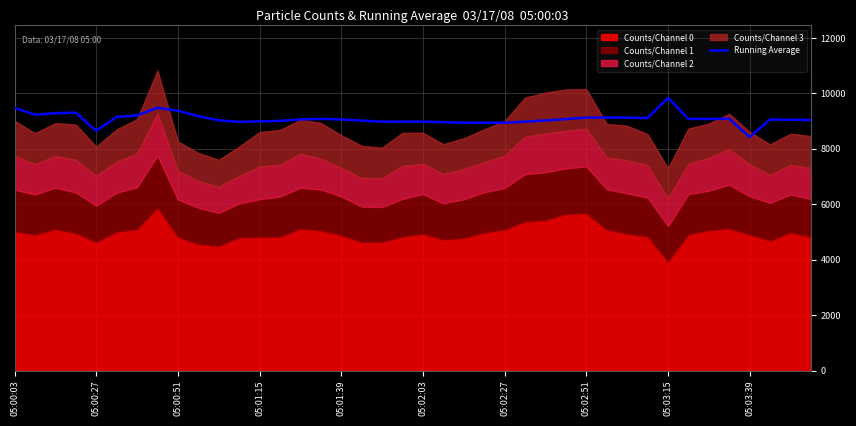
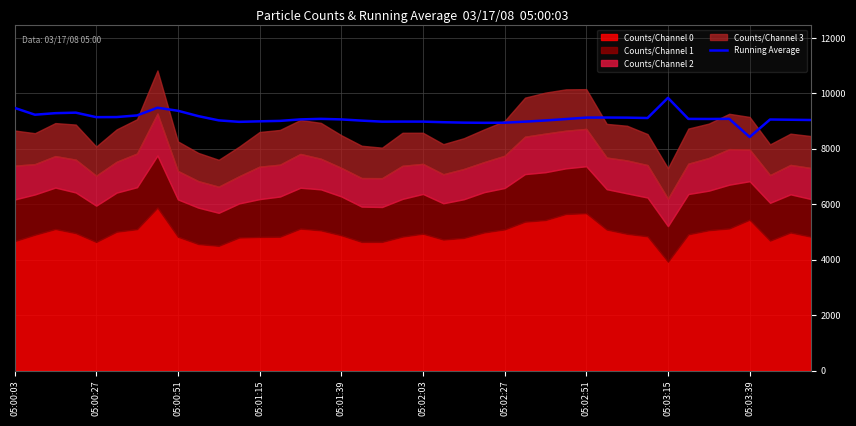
Counts/Channel 0, 05:00:03: 5000 -> 4700
Running Average, 05:00:27: 8700 -> 9100
Counts/Channel 0, 05:03:39: 4900 -> 5400
